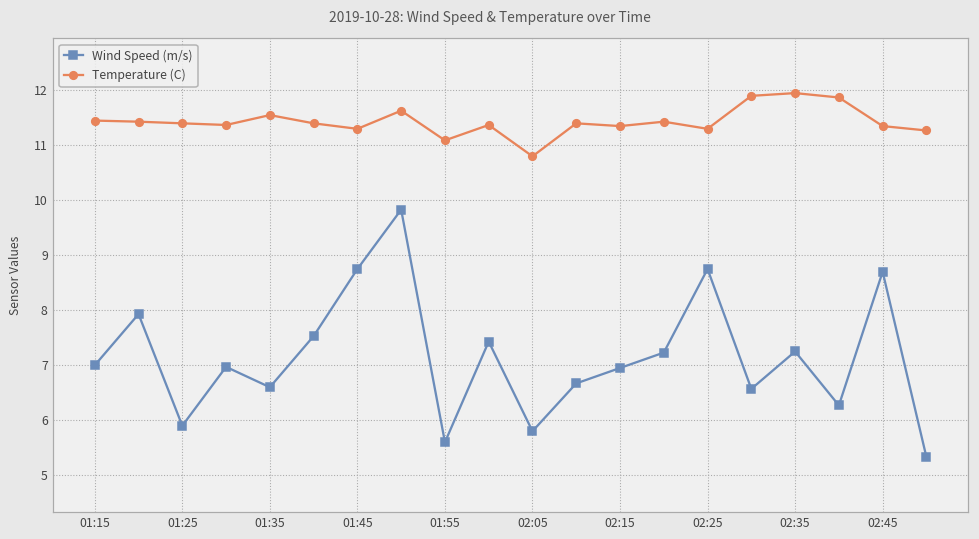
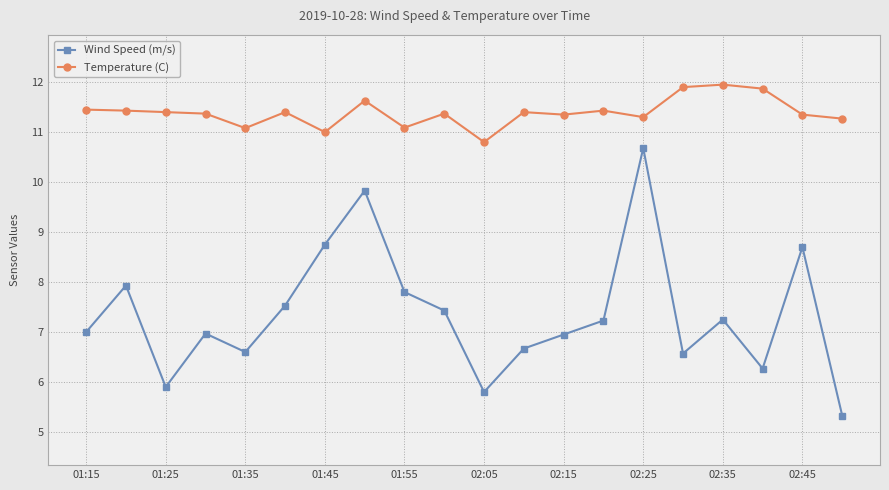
Temperature (C), 01:35: 11.6 -> 11.1
Temperature (C), 01:45: 11.3 -> 11.0
Wind Speed (m/s), 01:55: 5.6 -> 7.8
Wind Speed (m/s), 02:25: 8.8 -> 10.7
